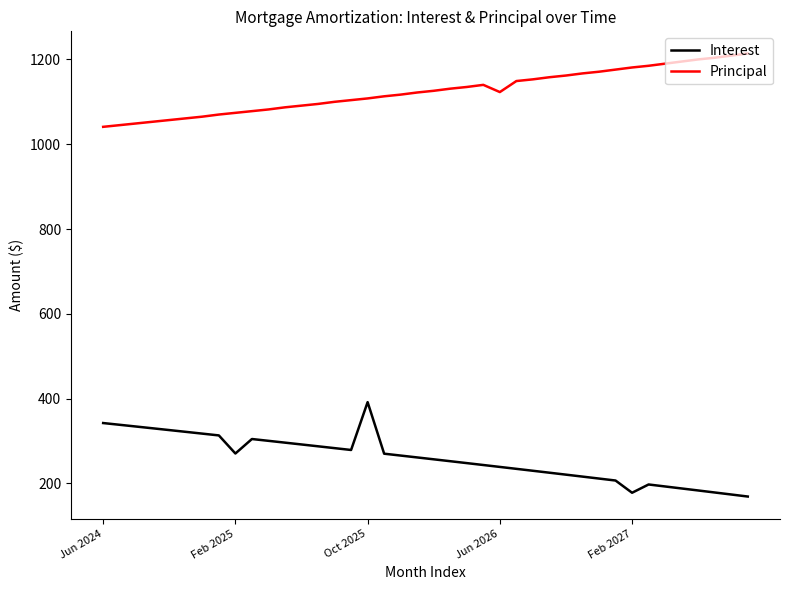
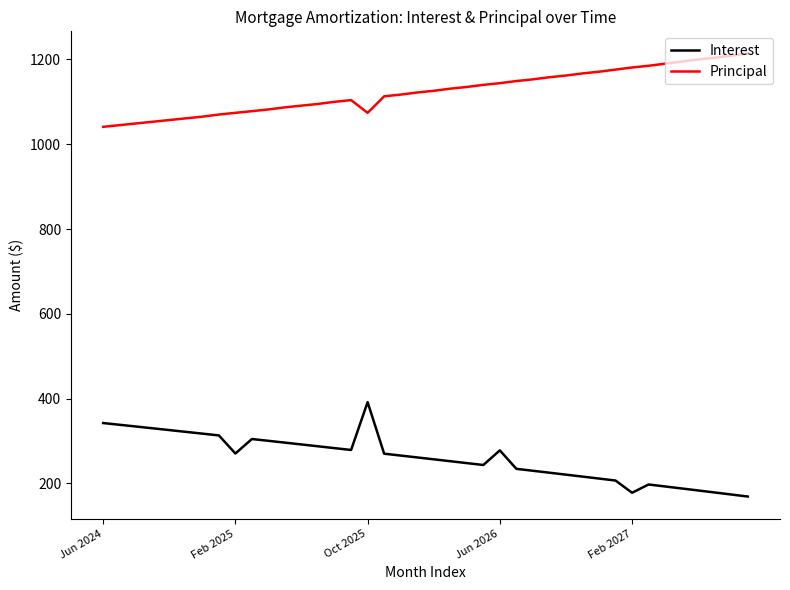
Principal, Oct 2025: 1110 -> 1070
Interest, Jun 2026: 240 -> 280
Principal, Jun 2026: 1120 -> 1140
